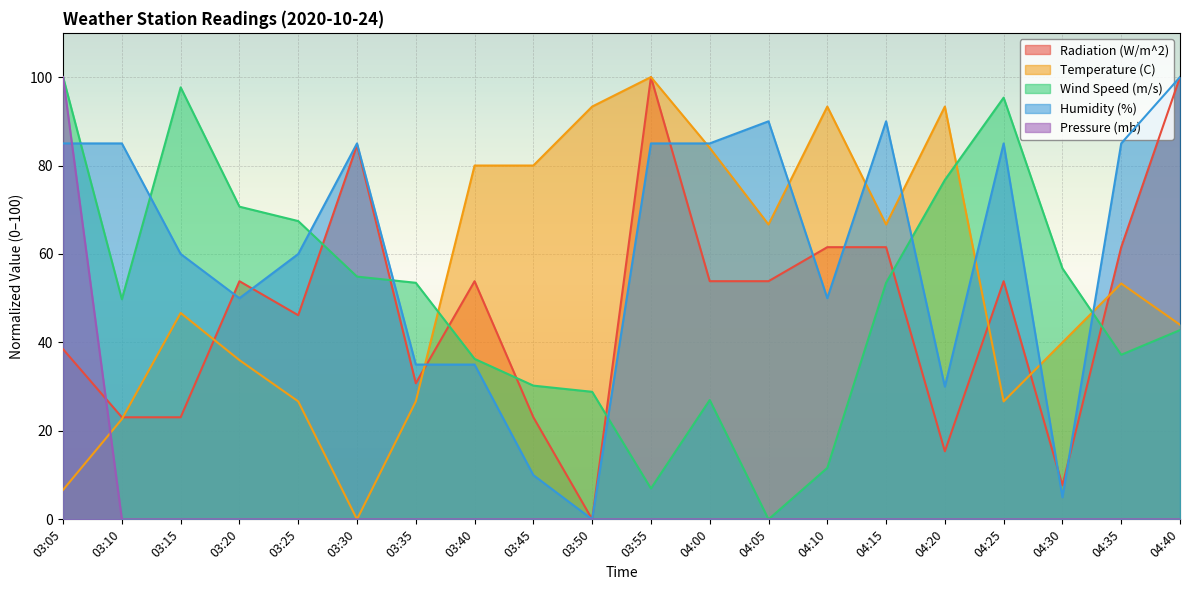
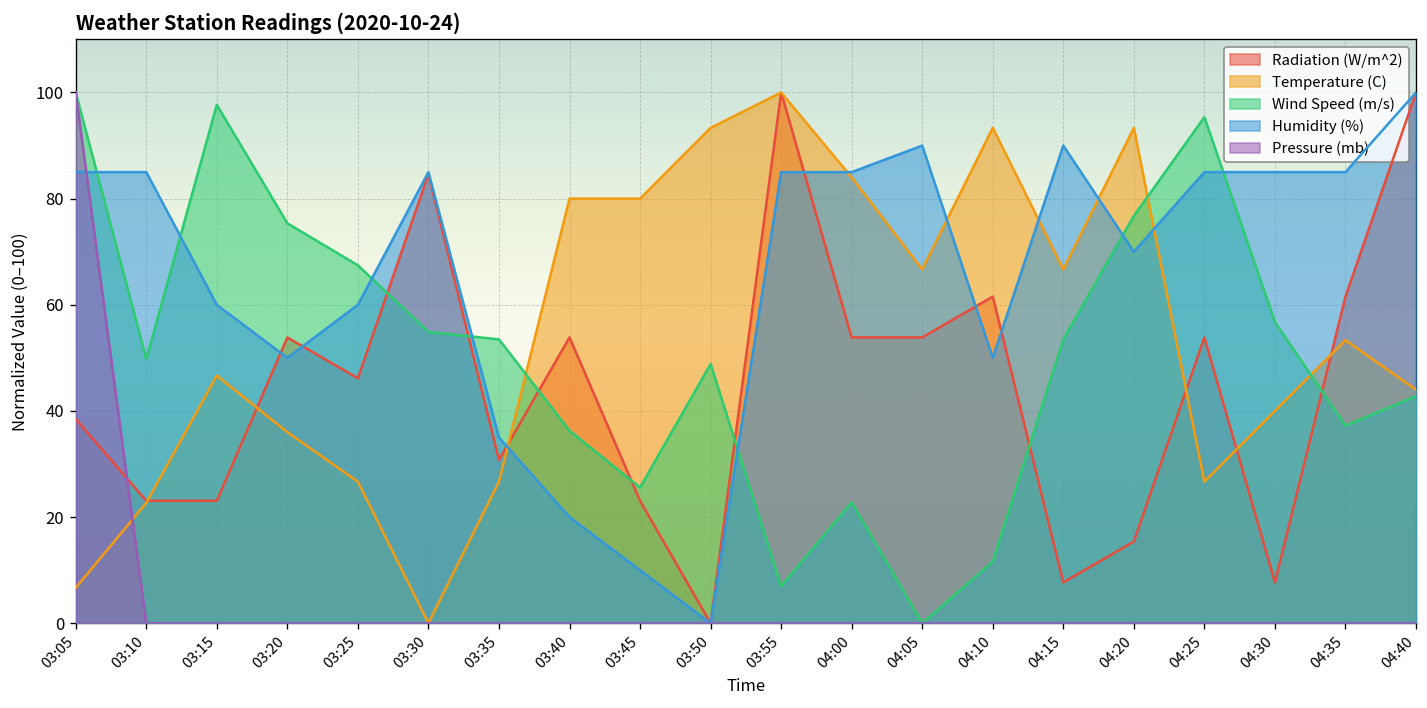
Wind Speed (m/s), 03:20: 71 -> 75
Humidity (%), 03:40: 35 -> 20
Wind Speed (m/s), 03:45: 30 -> 26
Wind Speed (m/s), 03:50: 29 -> 49
Wind Speed (m/s), 04:00: 27 -> 23
Radiation (W/m^2), 04:15: 62 -> 8
Humidity (%), 04:20: 30 -> 70
Humidity (%), 04:30: 5 -> 85
